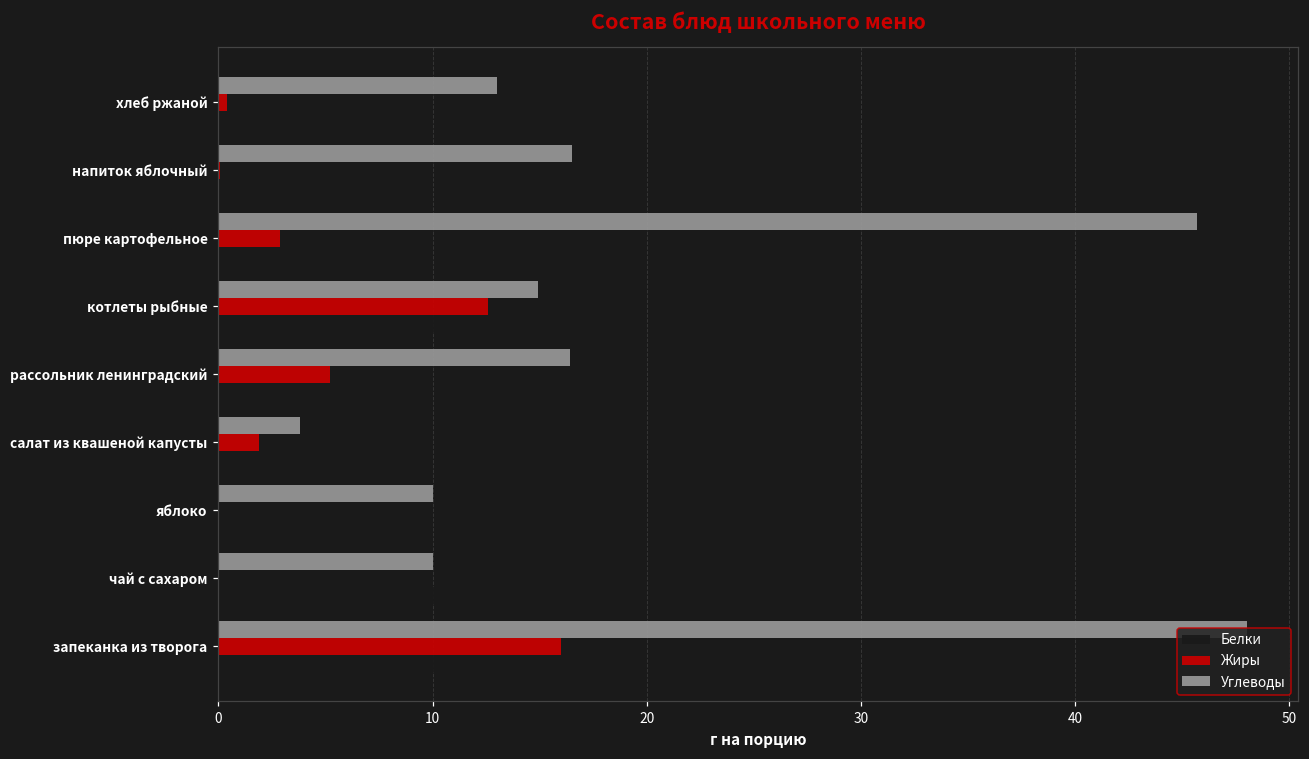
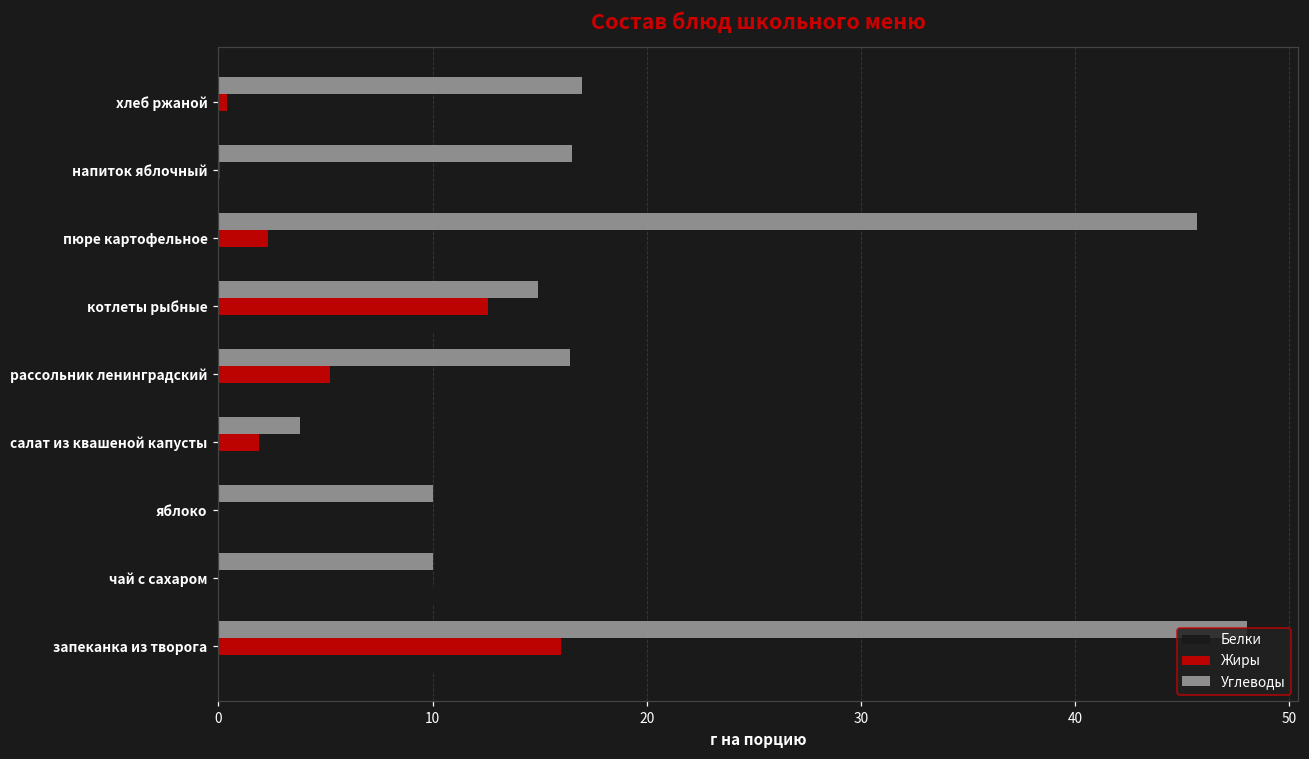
Углеводы, хлеб ржаной: 13 -> 17
Жиры, пюре картофельное: 2.9 -> 2.3
